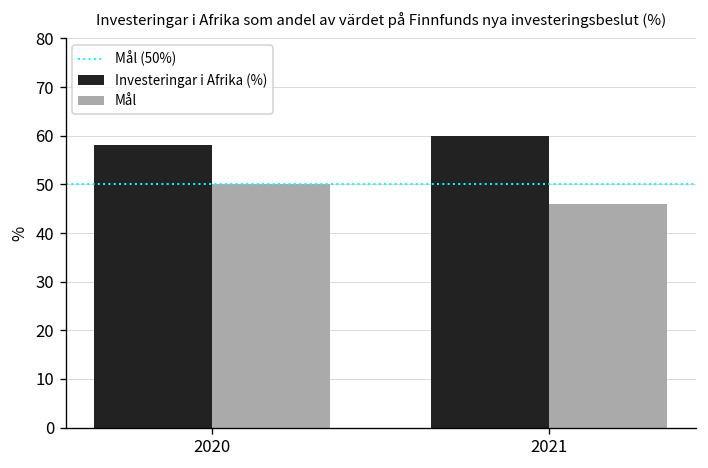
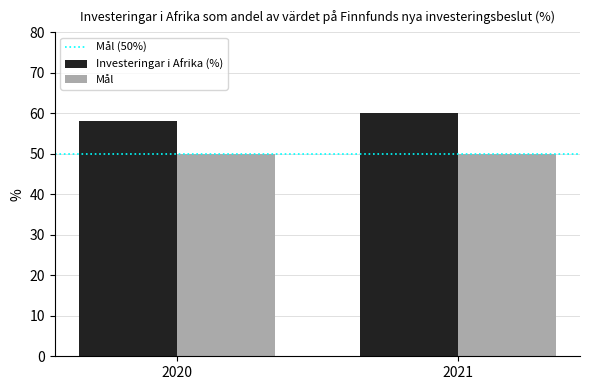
Mål, 2021: 46 -> 50
